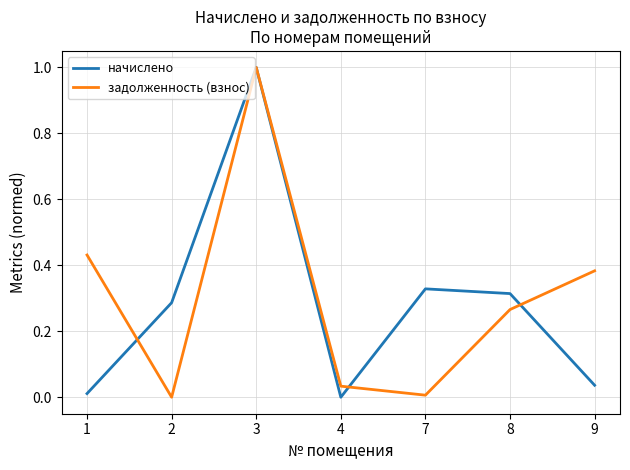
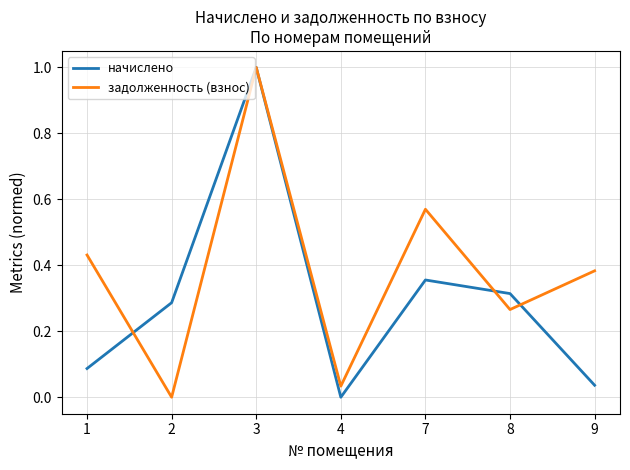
начислено, 1: 0.01 -> 0.09
начислено, 7: 0.33 -> 0.36
задолженность (взнос), 7: 0.01 -> 0.57
